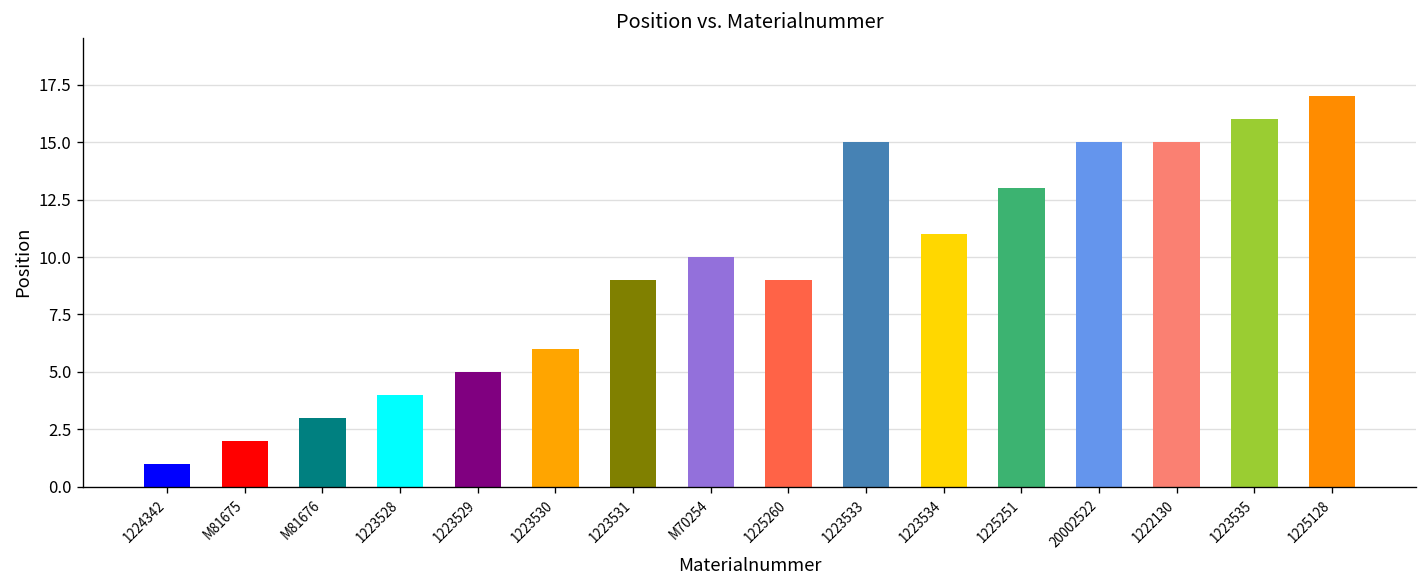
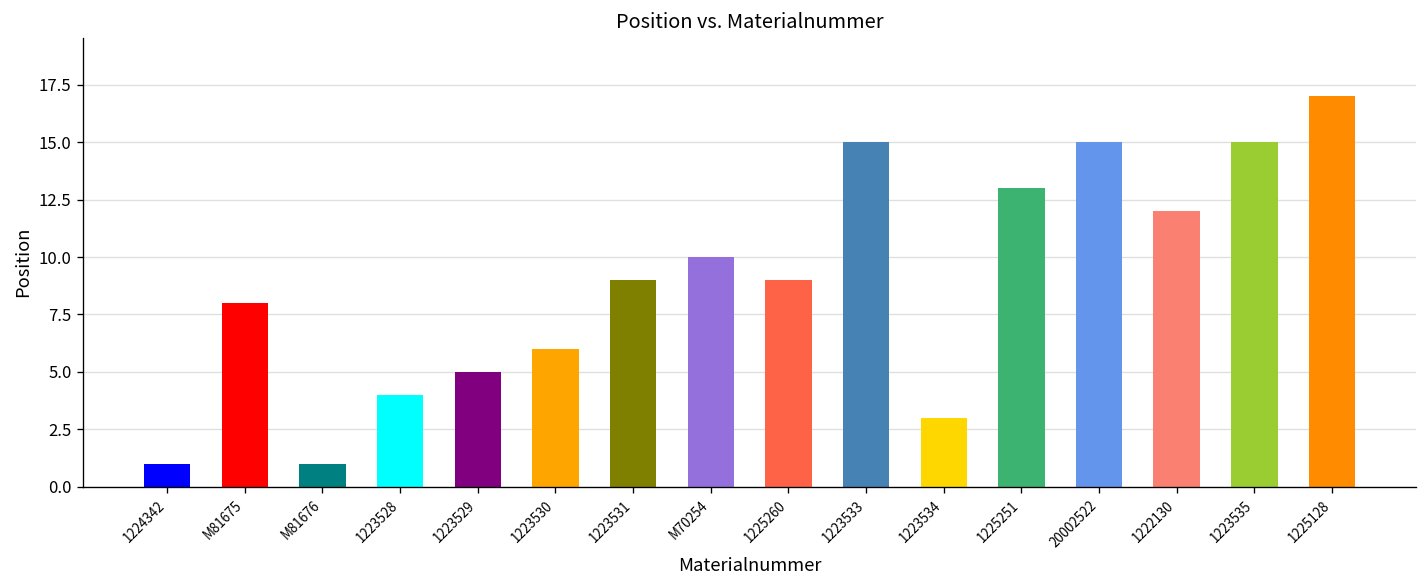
M81675: 2 -> 8
M81676: 3 -> 1
1223534: 11 -> 3
1222130: 15 -> 12
1223535: 16 -> 15
